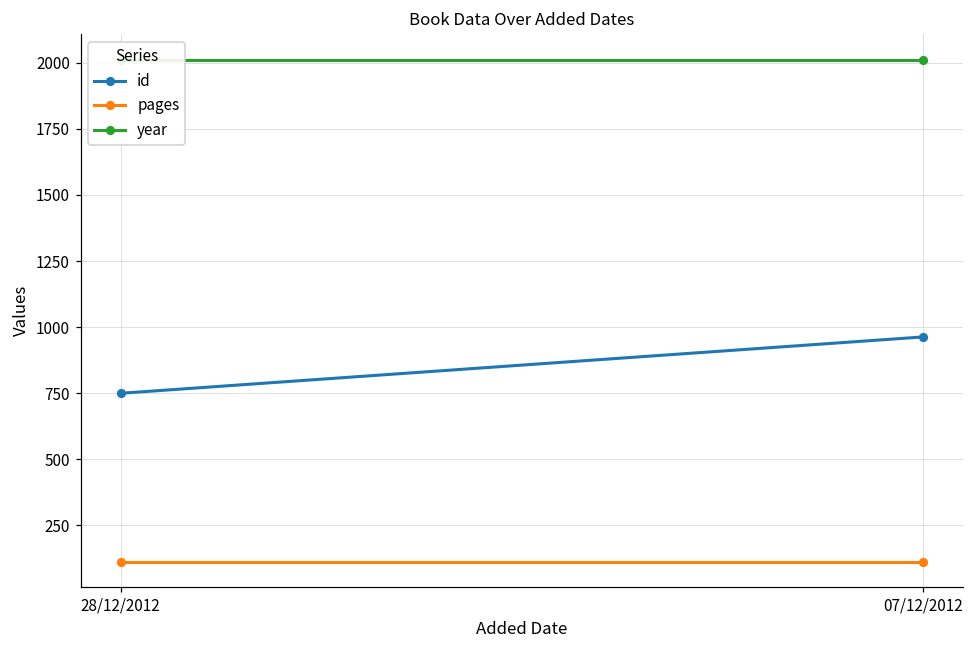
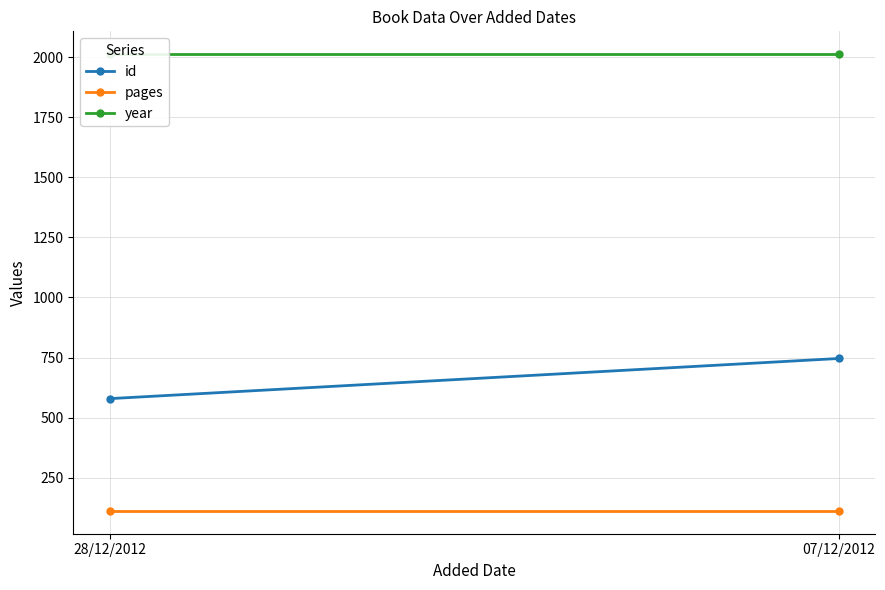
id, 28/12/2012: 750 -> 580
id, 07/12/2012: 960 -> 750
